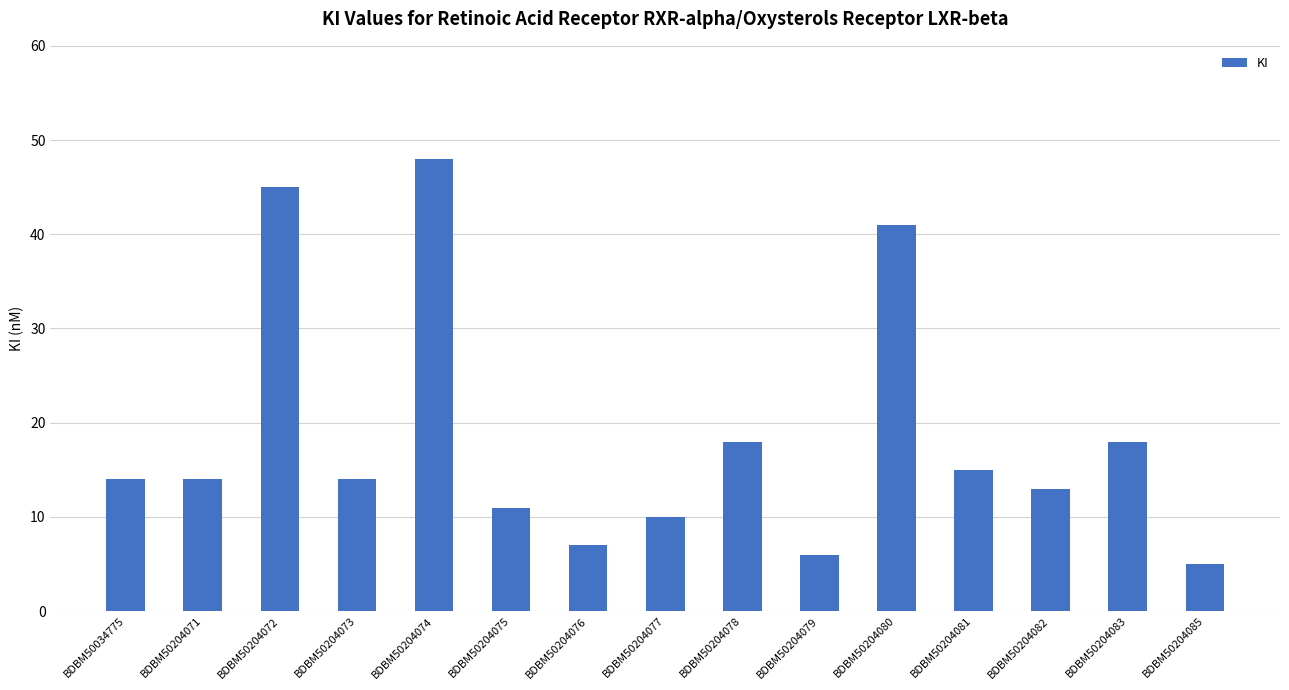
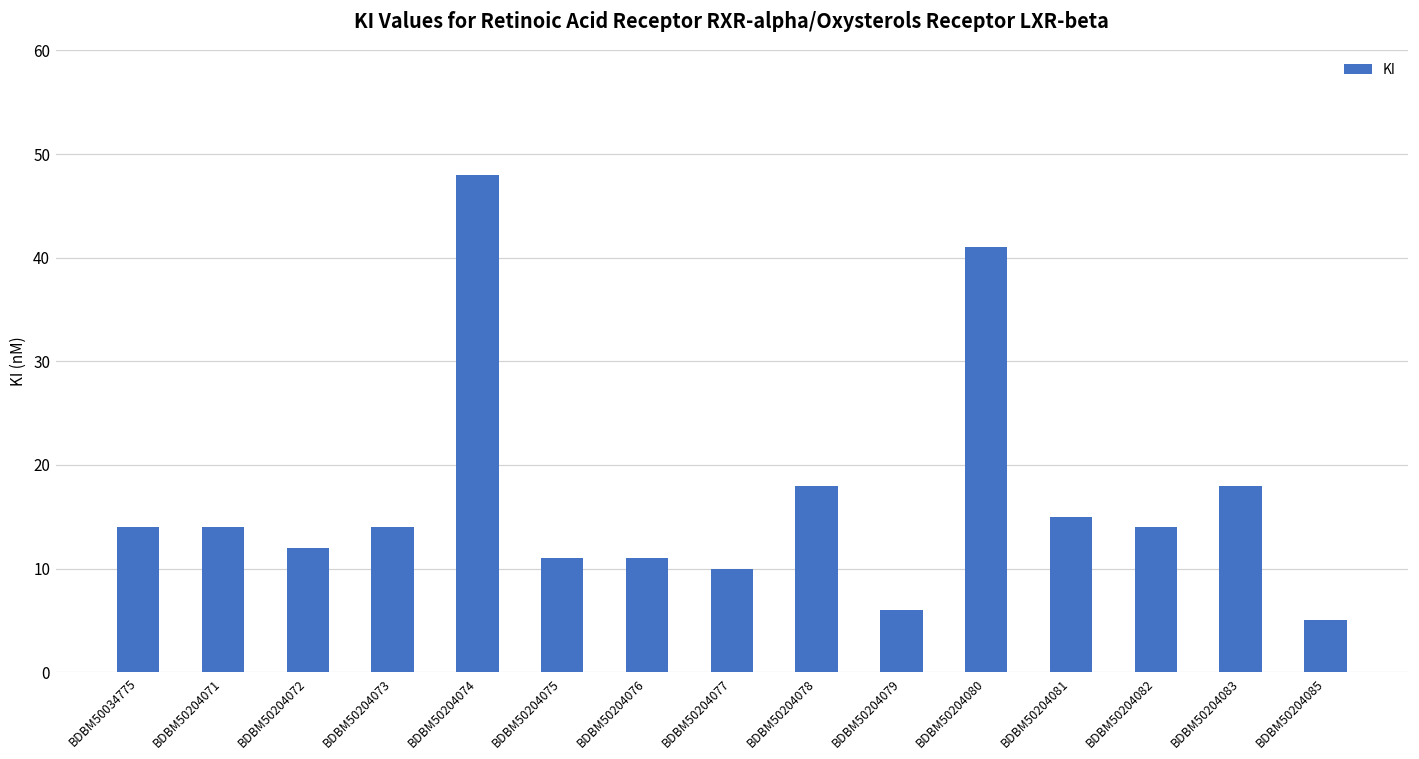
BDBM50204072: 45 -> 12
BDBM50204076: 7 -> 11
BDBM50204082: 13 -> 14
